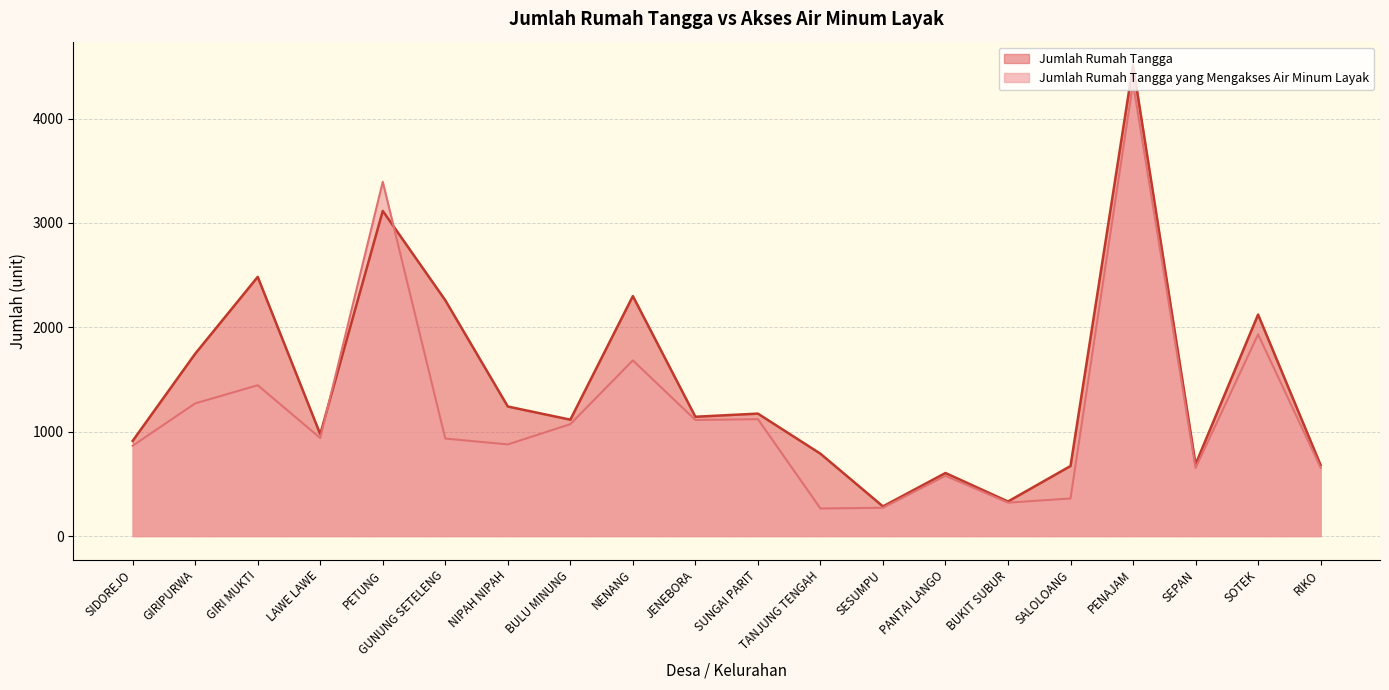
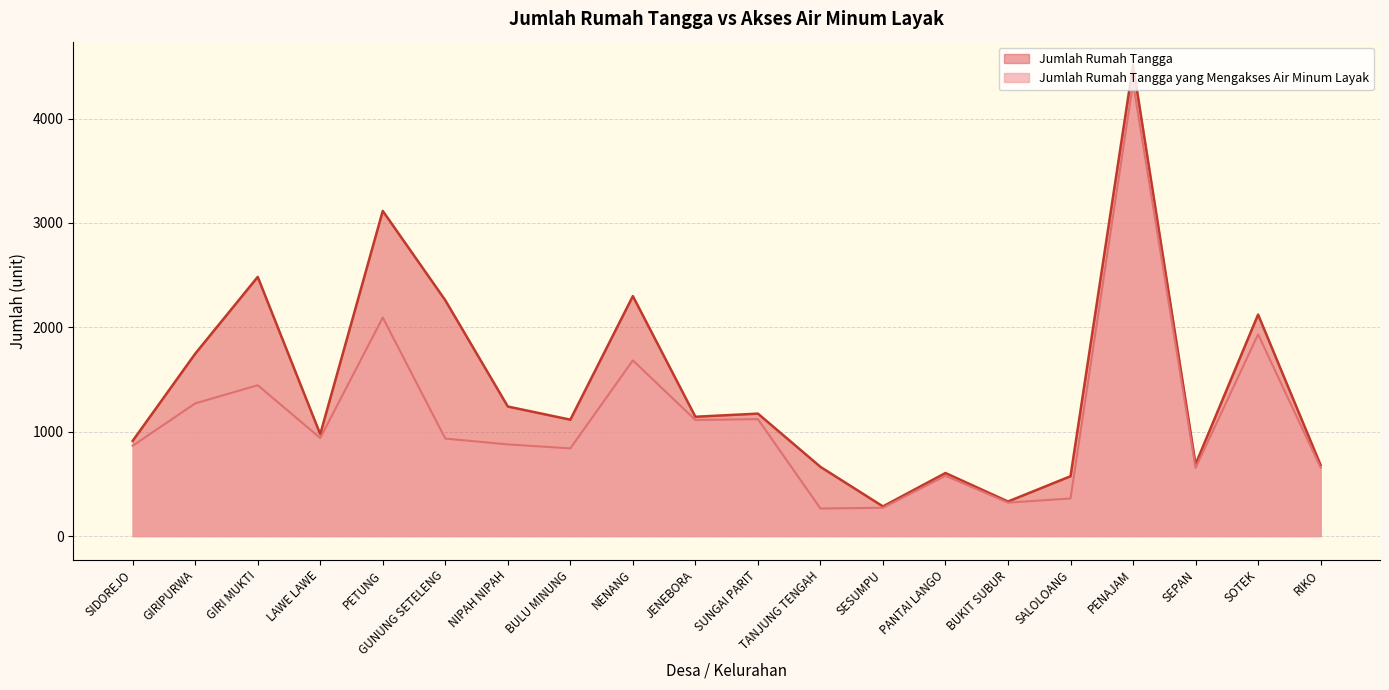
Jumlah Rumah Tangga yang Mengakses Air Minum Layak, PETUNG: 3390 -> 2090
Jumlah Rumah Tangga yang Mengakses Air Minum Layak, BULU MINUNG: 1070 -> 840
Jumlah Rumah Tangga, TANJUNG TENGAH: 790 -> 660
Jumlah Rumah Tangga, SALOLOANG: 670 -> 570
